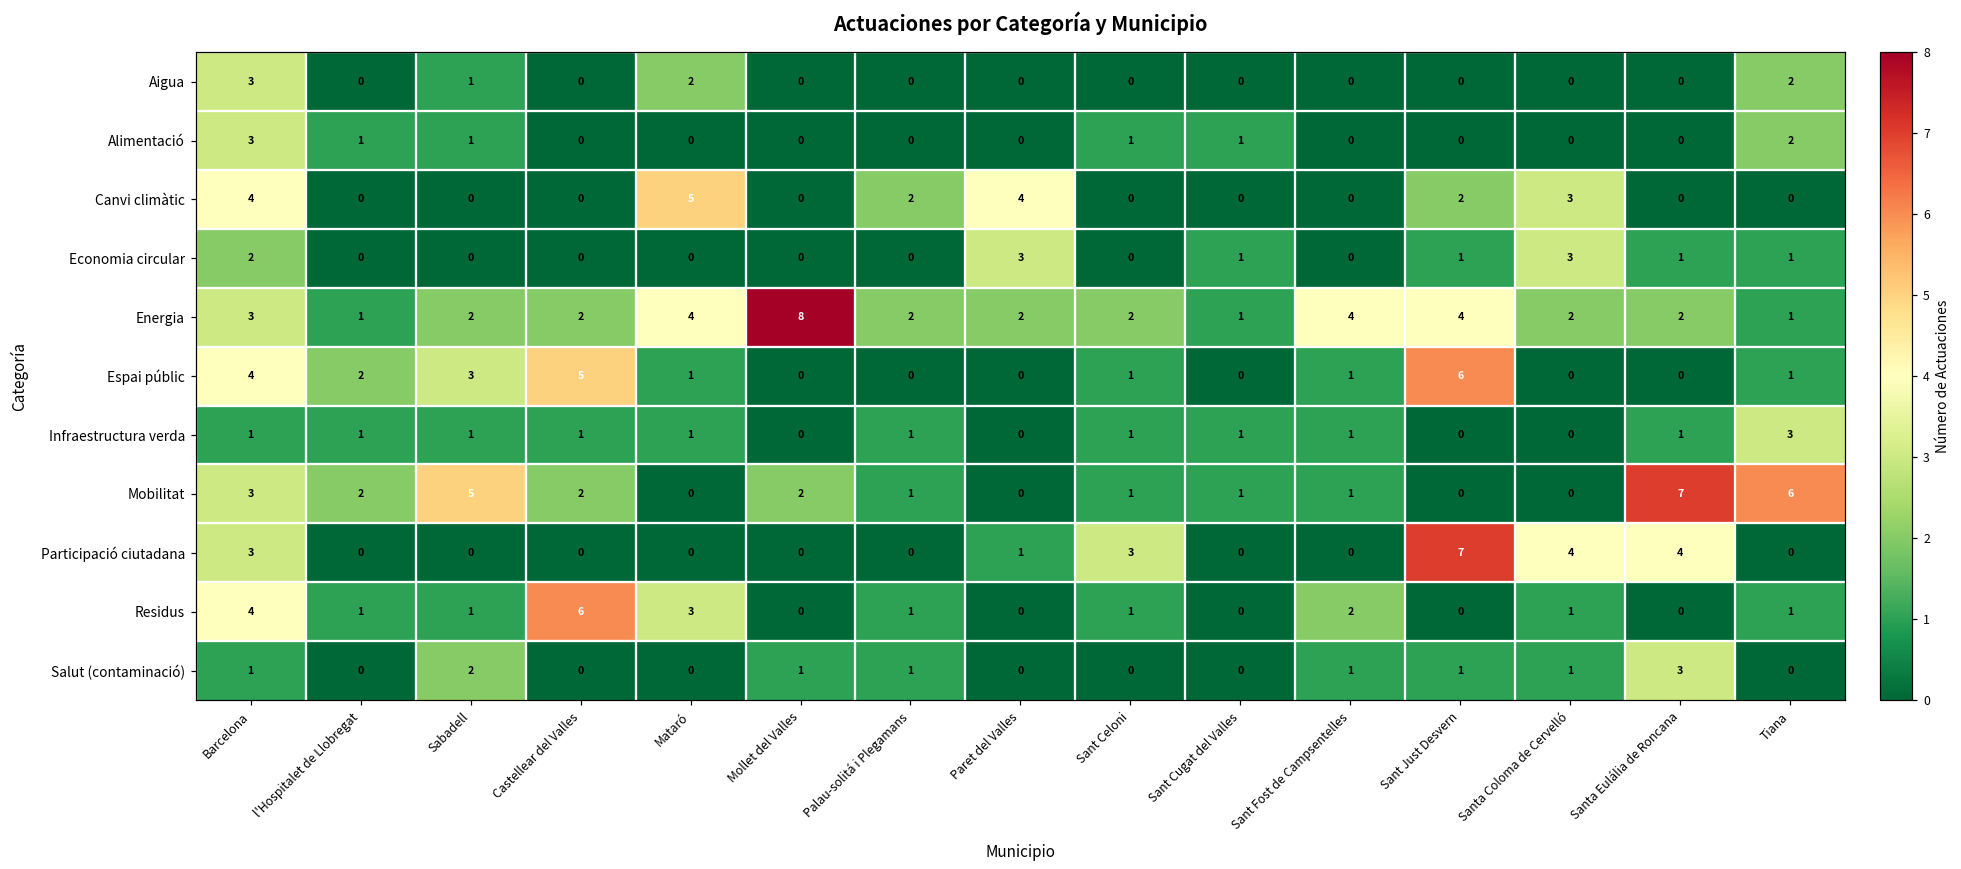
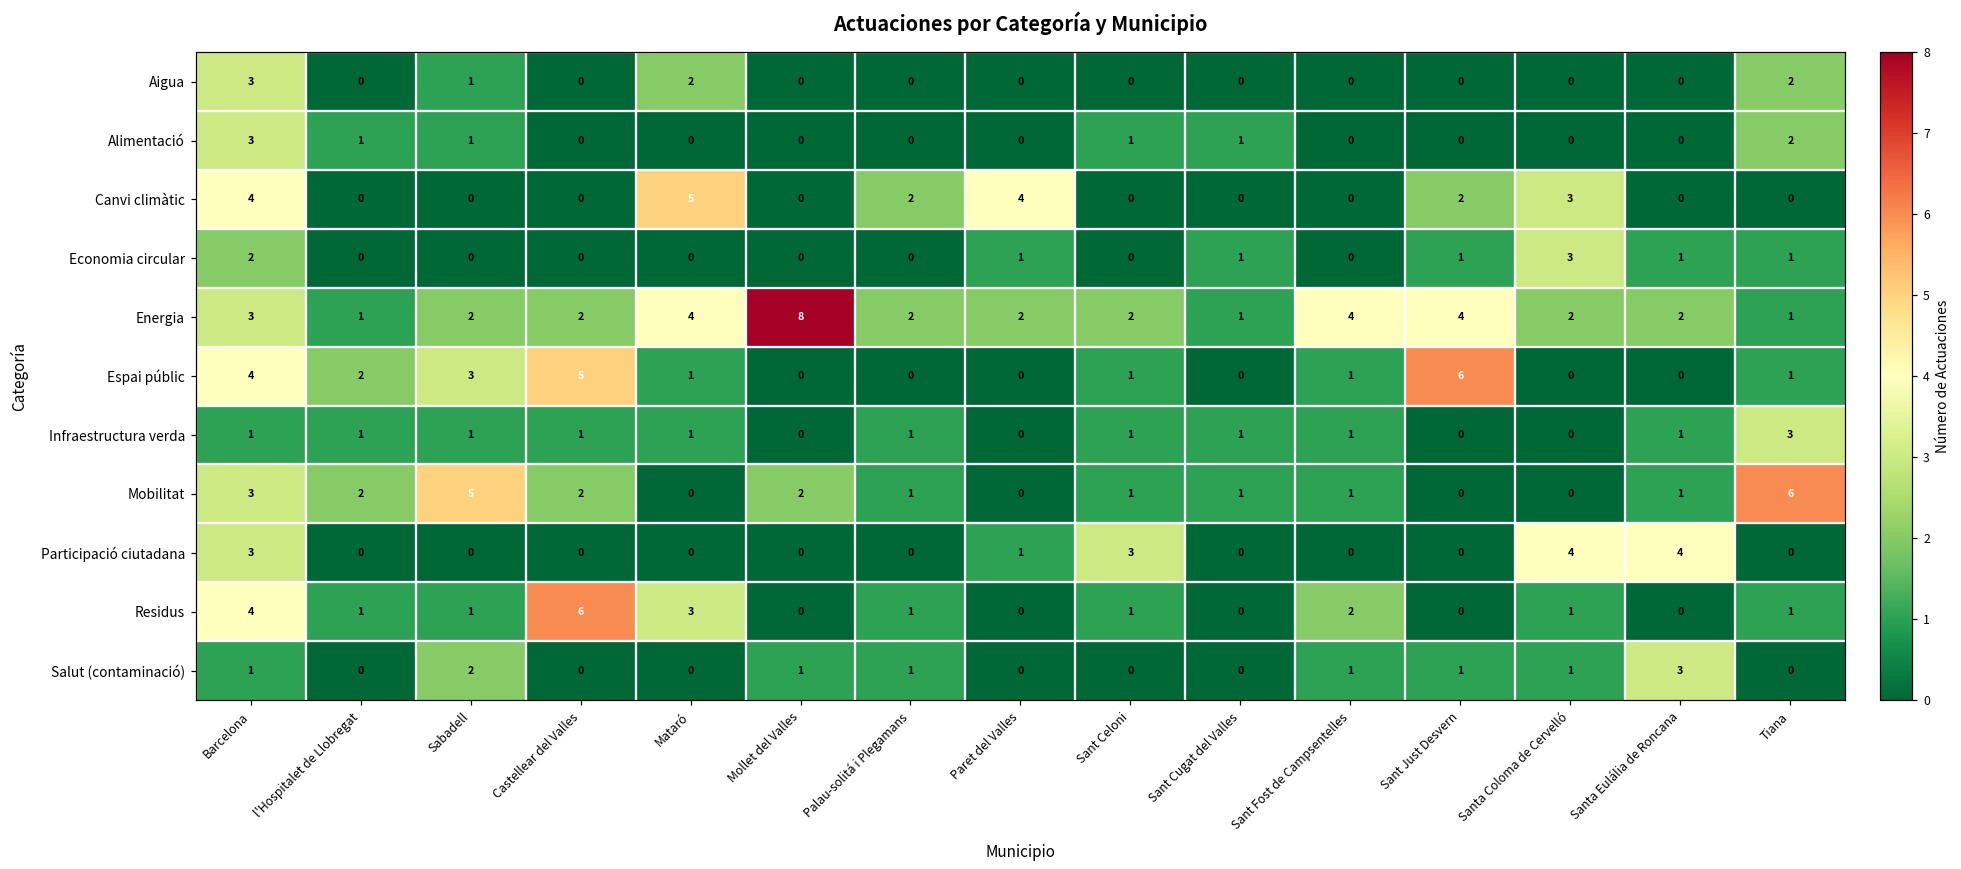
Economia circular, Paret del Valles: 3 -> 1
Mobilitat, Santa Eulália de Roncana: 7 -> 1
Participació ciutadana, Sant Just Desvern: 7 -> 0
